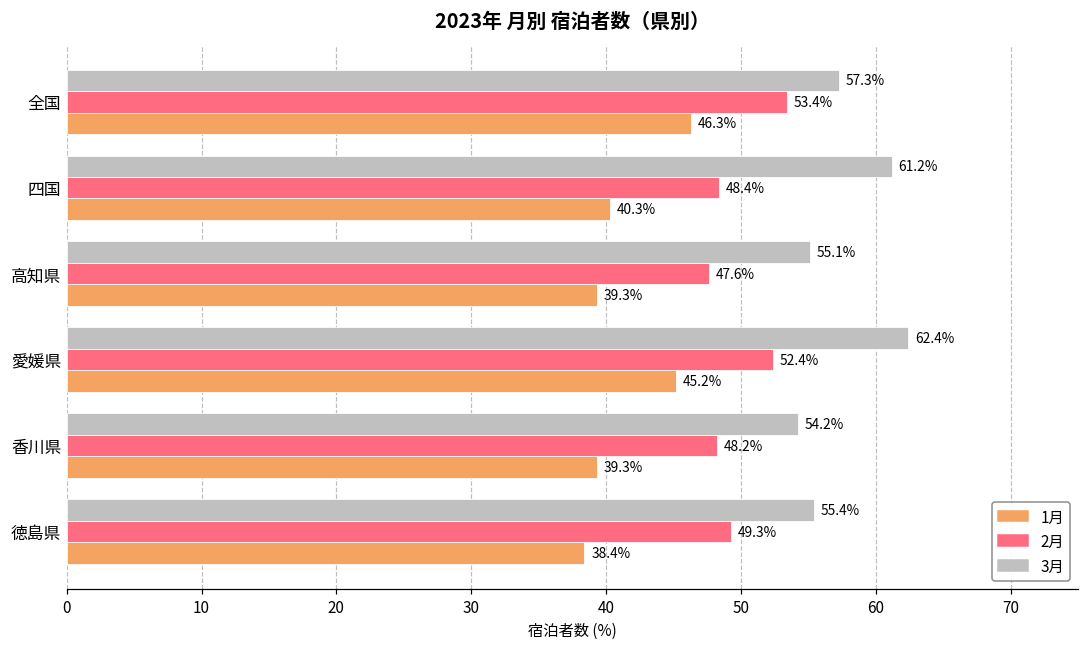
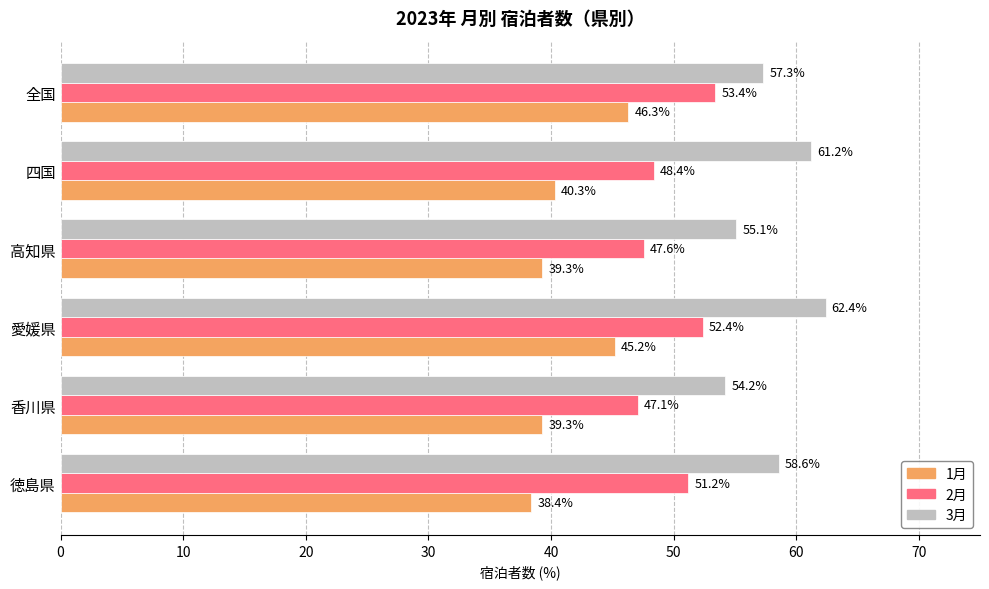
2月, 香川県: 48.2% -> 47.1%
3月, 徳島県: 55.4% -> 58.6%
2月, 徳島県: 49.3% -> 51.2%
